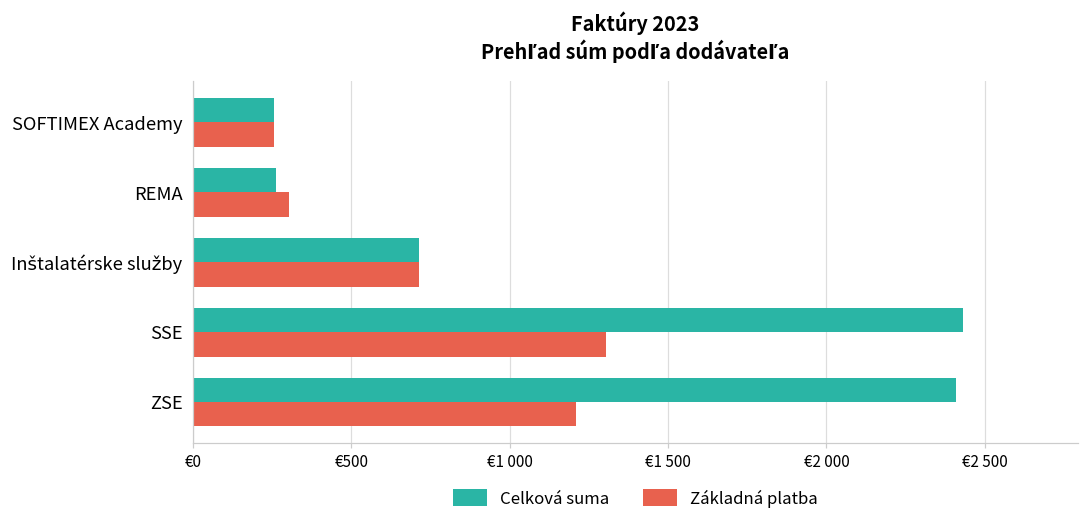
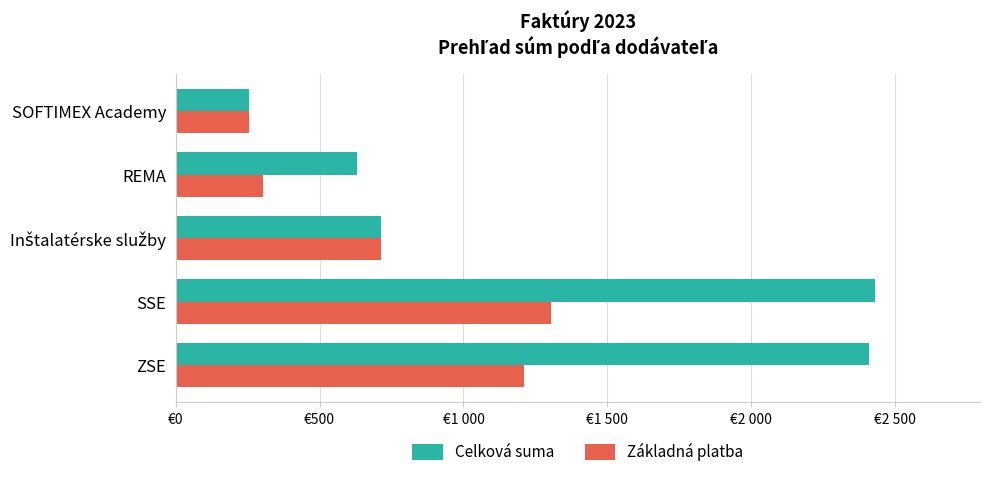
Celková suma, REMA: €260 -> €630
